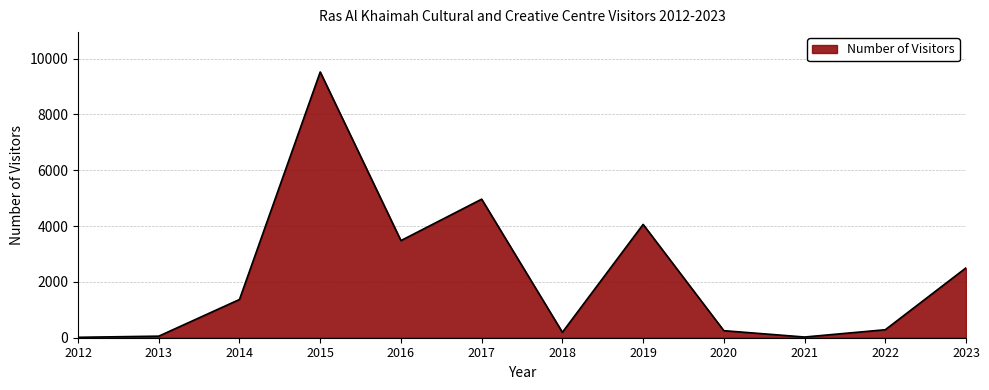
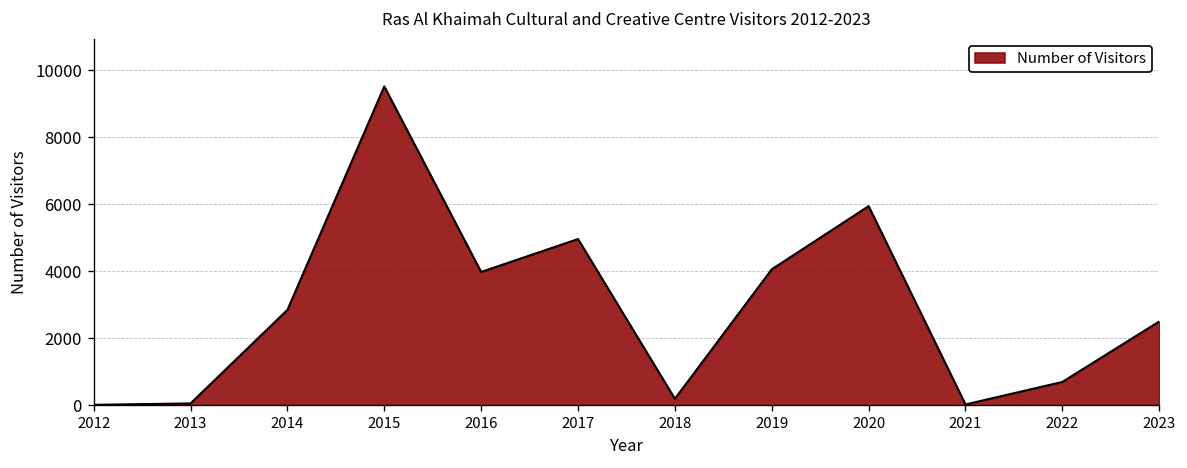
2014: 1400 -> 2800
2016: 3500 -> 4000
2020: 300 -> 5900
2022: 300 -> 700
